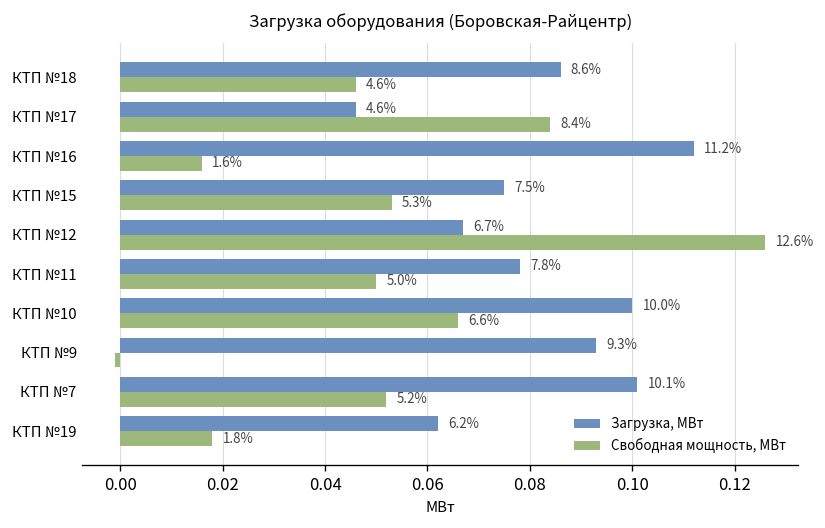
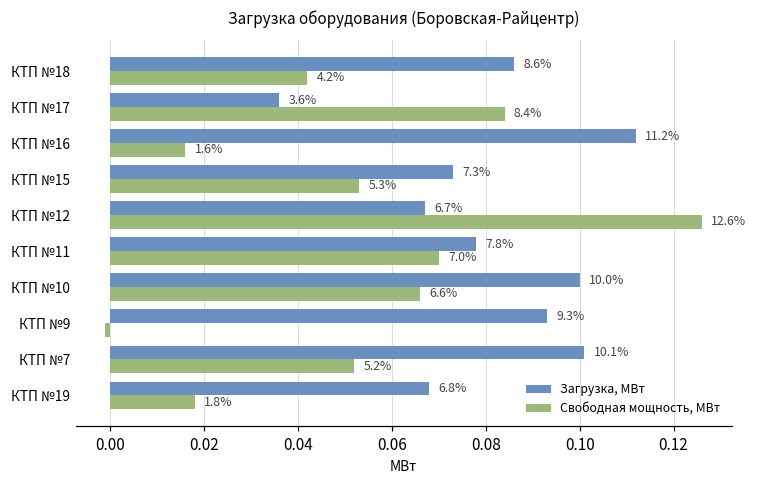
Свободная мощность, МВт, КТП №18: 4.6% -> 4.2%
Загрузка, МВт, КТП №17: 4.6% -> 3.6%
Загрузка, МВт, КТП №15: 7.5% -> 7.3%
Свободная мощность, МВт, КТП №11: 5.0% -> 7.0%
Загрузка, МВт, КТП №19: 6.2% -> 6.8%
